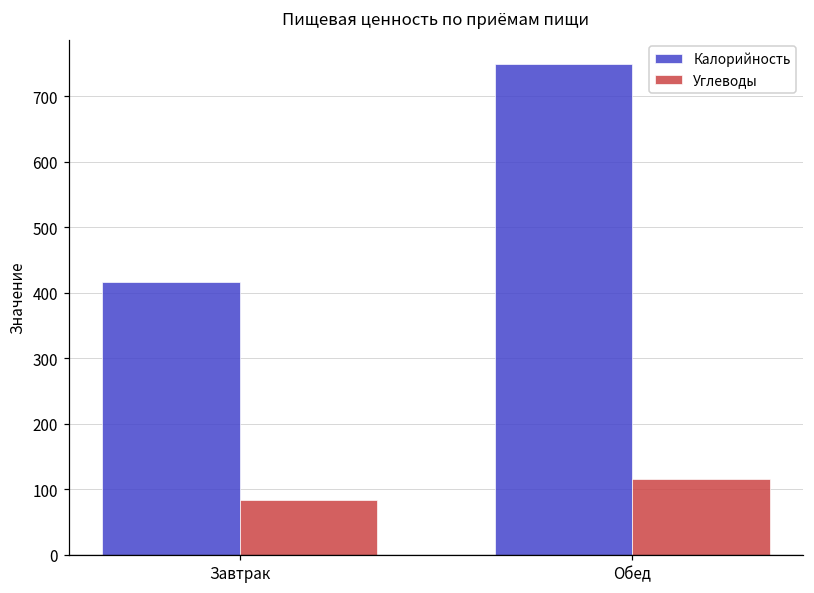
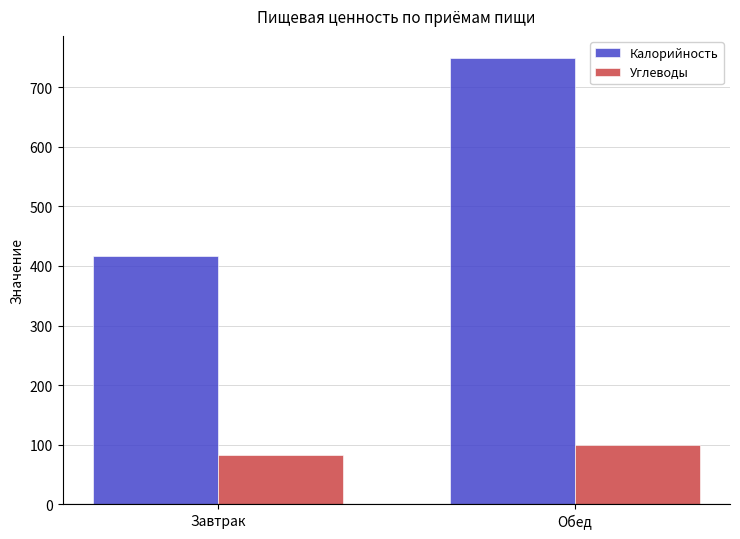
Углеводы, Обед: 120 -> 100
